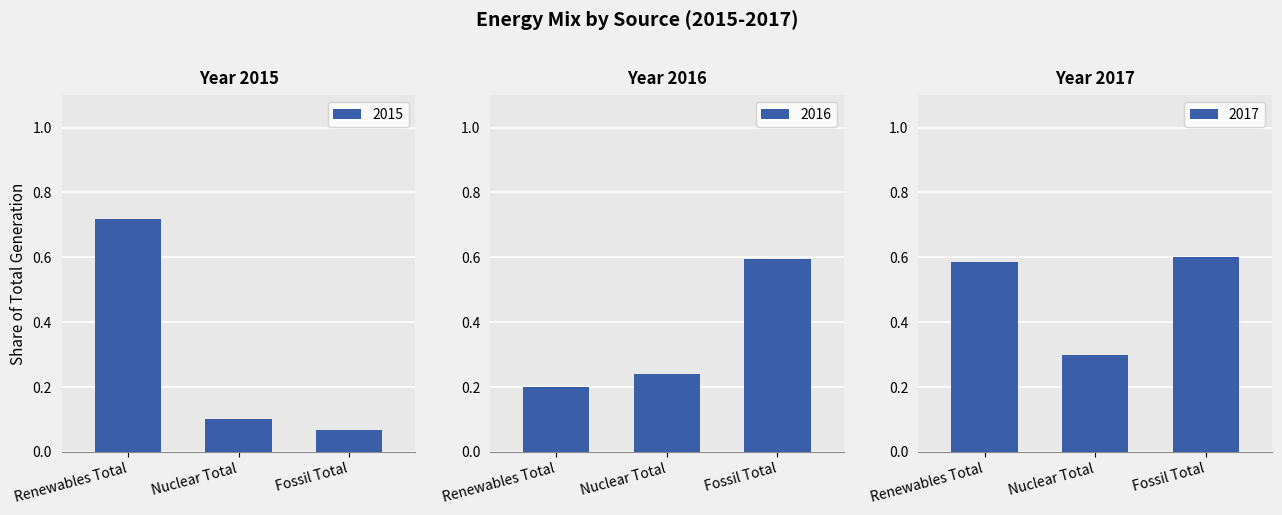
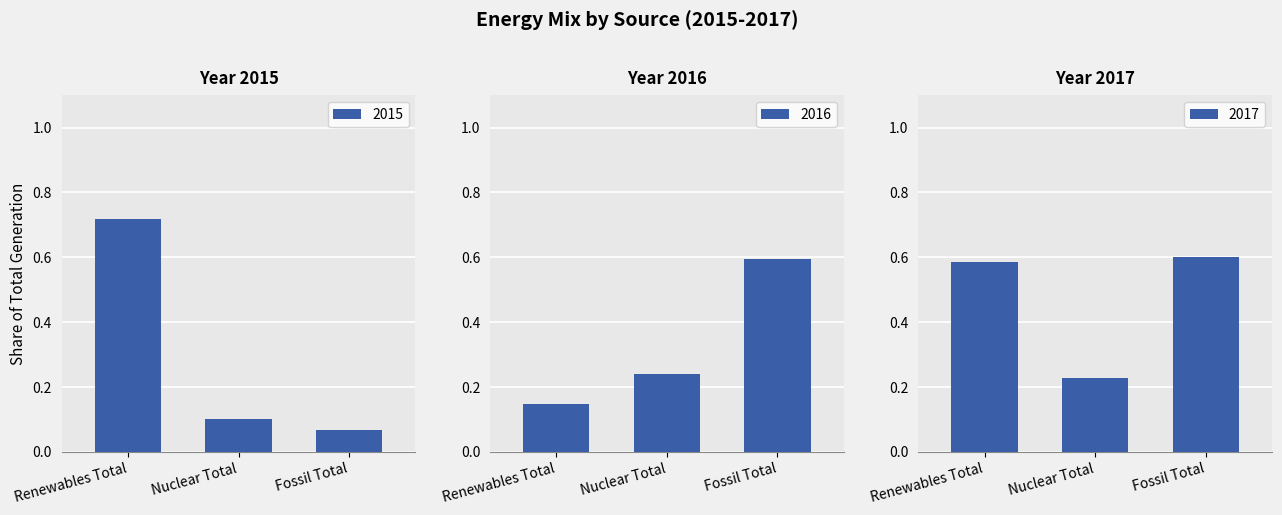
Year 2016, Renewables Total: 0.20 -> 0.15
Year 2017, Nuclear Total: 0.30 -> 0.23
